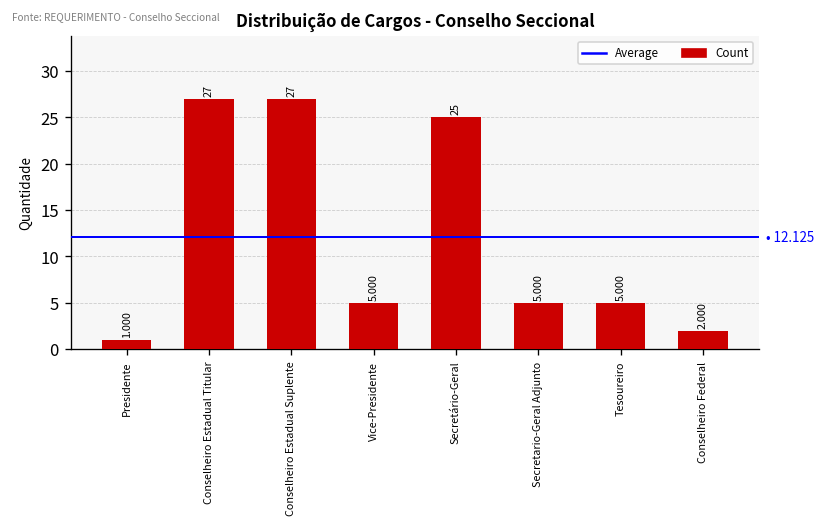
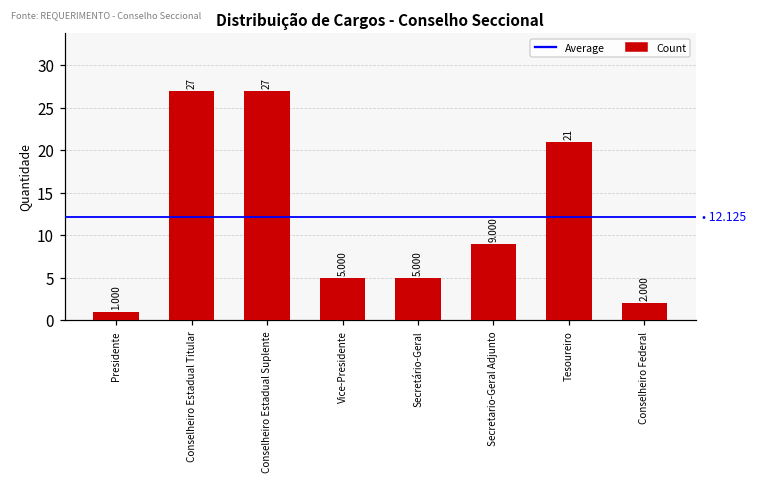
Secretário-Geral: 25 -> 5.000
Secretario-Geral Adjunto: 5.000 -> 9.000
Tesoureiro: 5.000 -> 21
